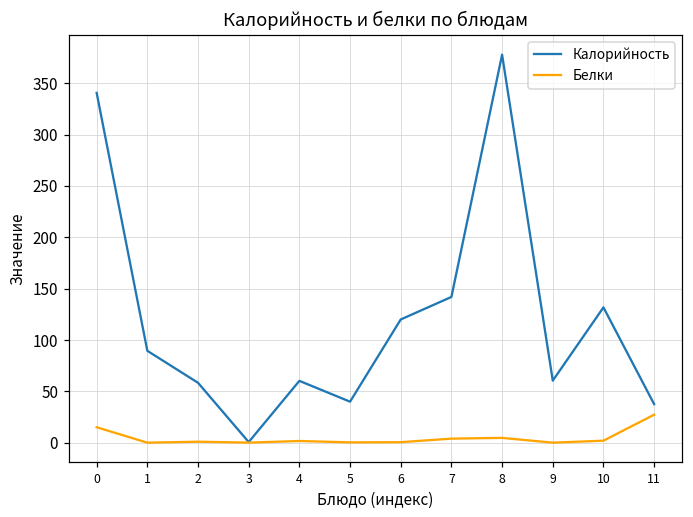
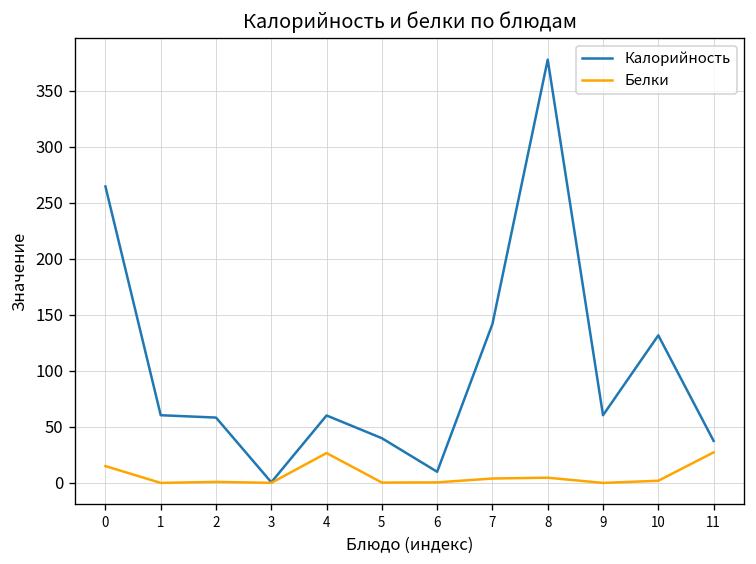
Калорийность, 0: 340 -> 260
Калорийность, 1: 90 -> 60
Белки, 4: 0 -> 30
Калорийность, 6: 120 -> 10
